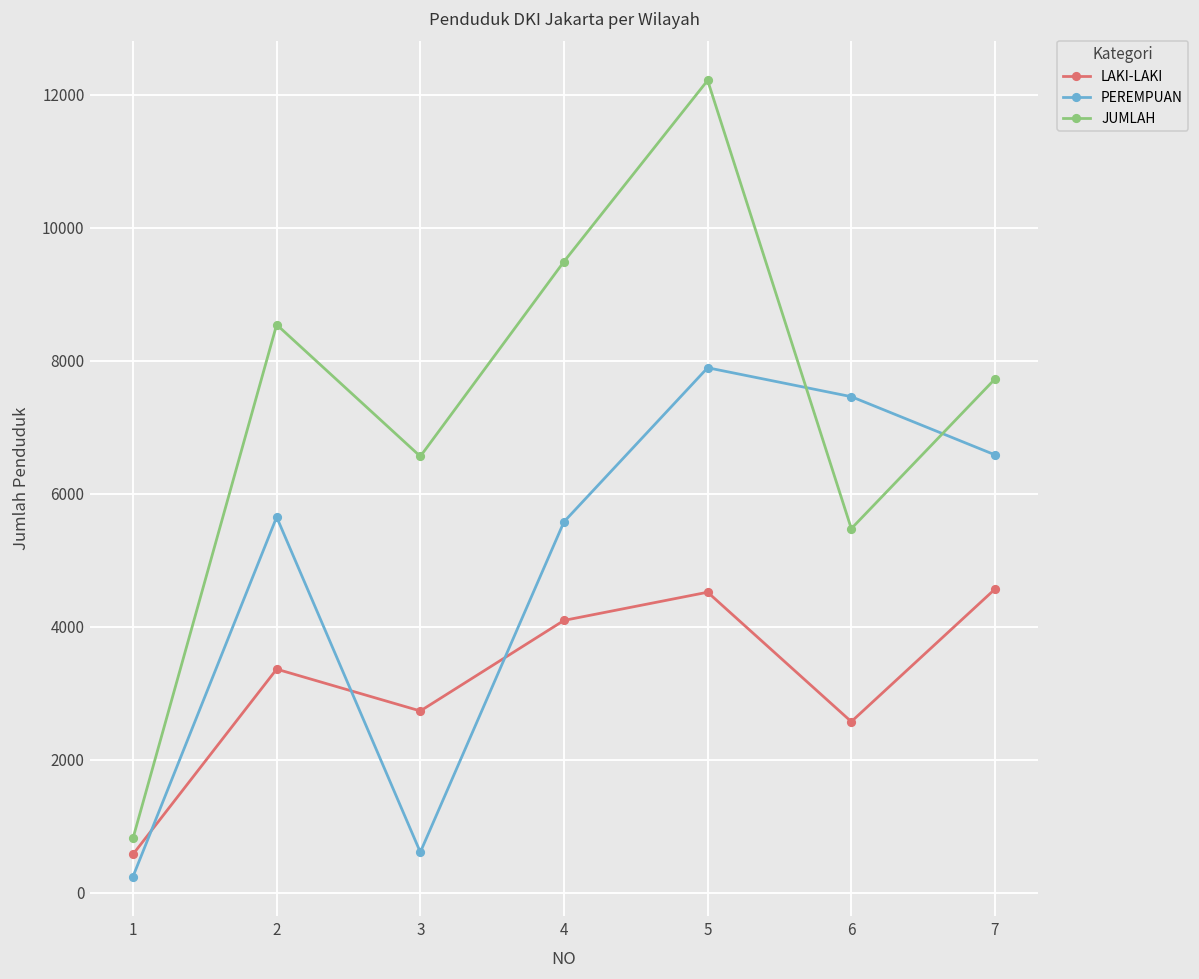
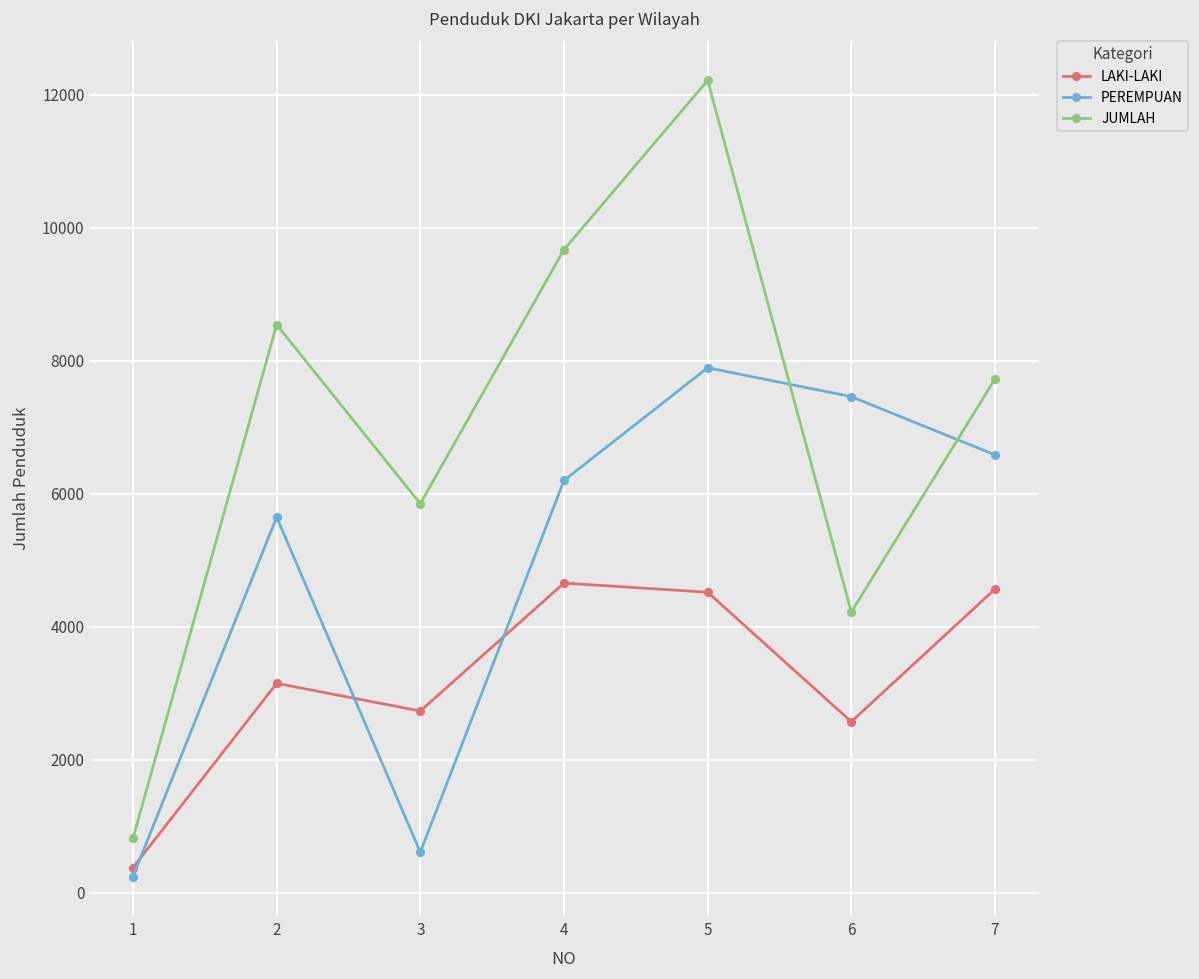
LAKI-LAKI, 1: 600 -> 400
LAKI-LAKI, 2: 3400 -> 3100
JUMLAH, 3: 6600 -> 5800
LAKI-LAKI, 4: 4100 -> 4700
PEREMPUAN, 4: 5600 -> 6200
JUMLAH, 4: 9500 -> 9700
JUMLAH, 6: 5500 -> 4200
